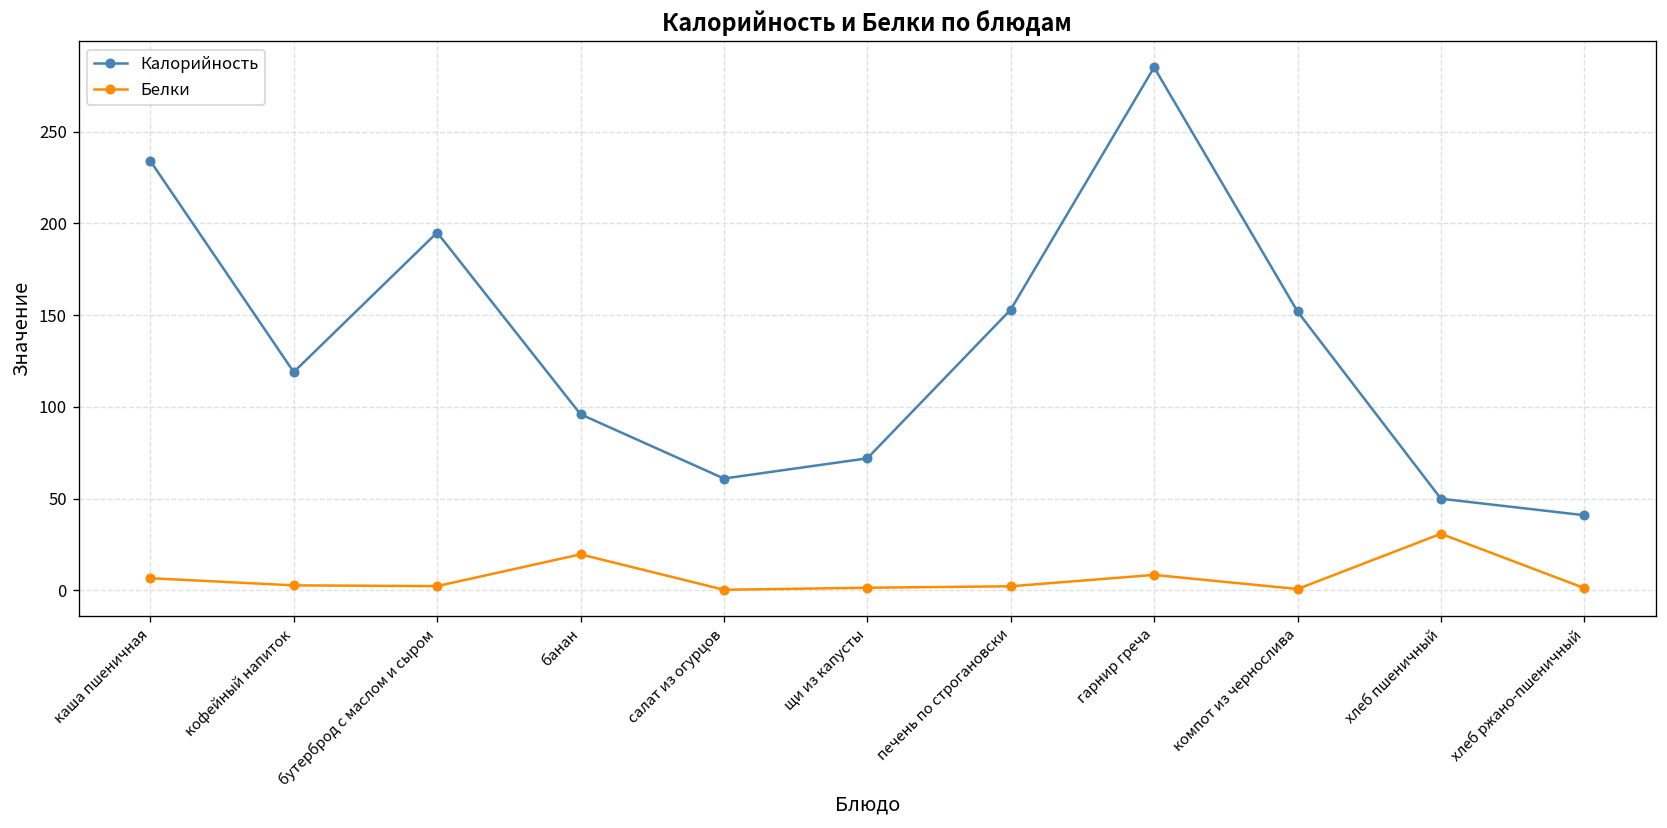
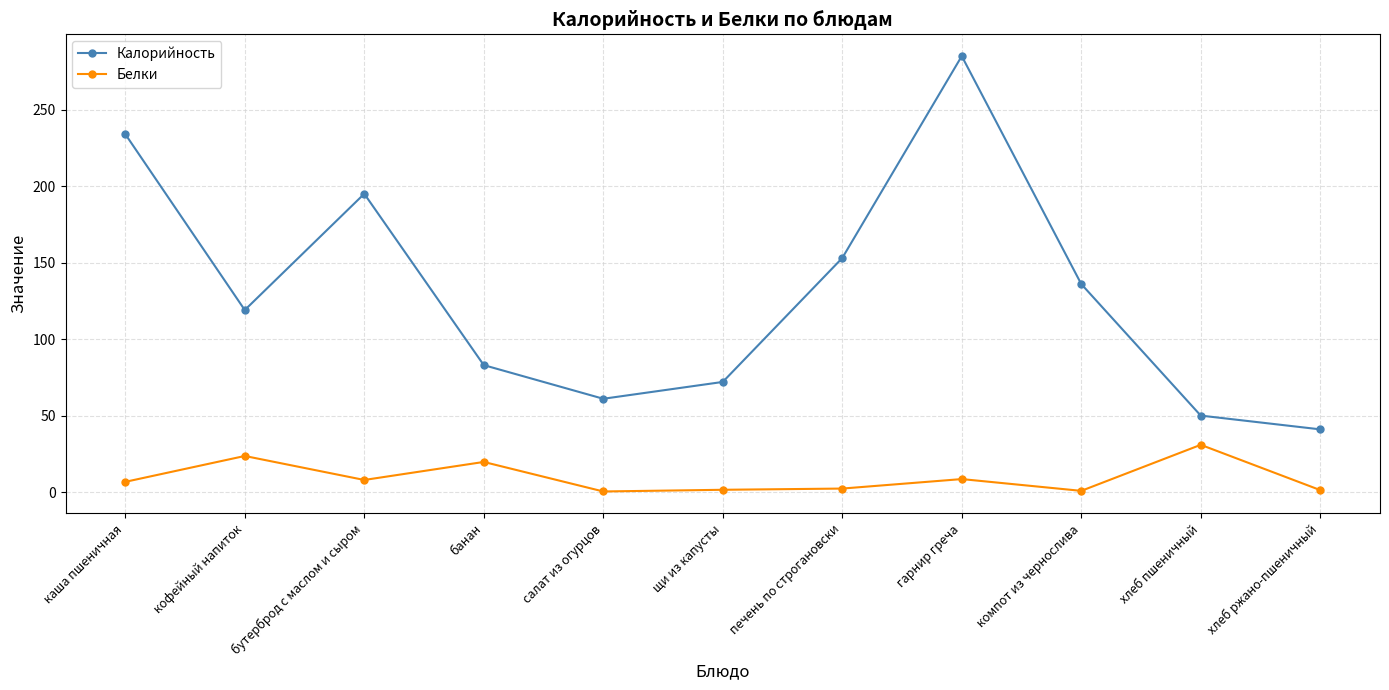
Белки, кофейный напиток: 3 -> 24
Белки, бутерброд с маслом и сыром: 2 -> 8
Калорийность, банан: 96 -> 83
Калорийность, компот из чернослива: 152 -> 136
